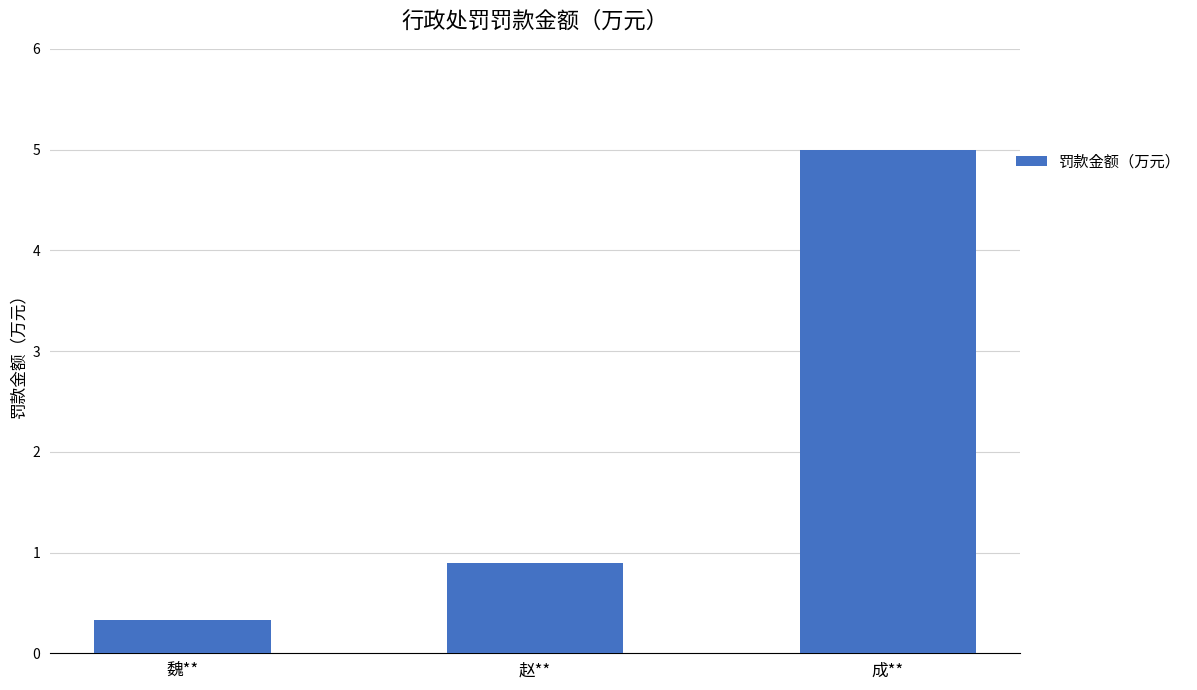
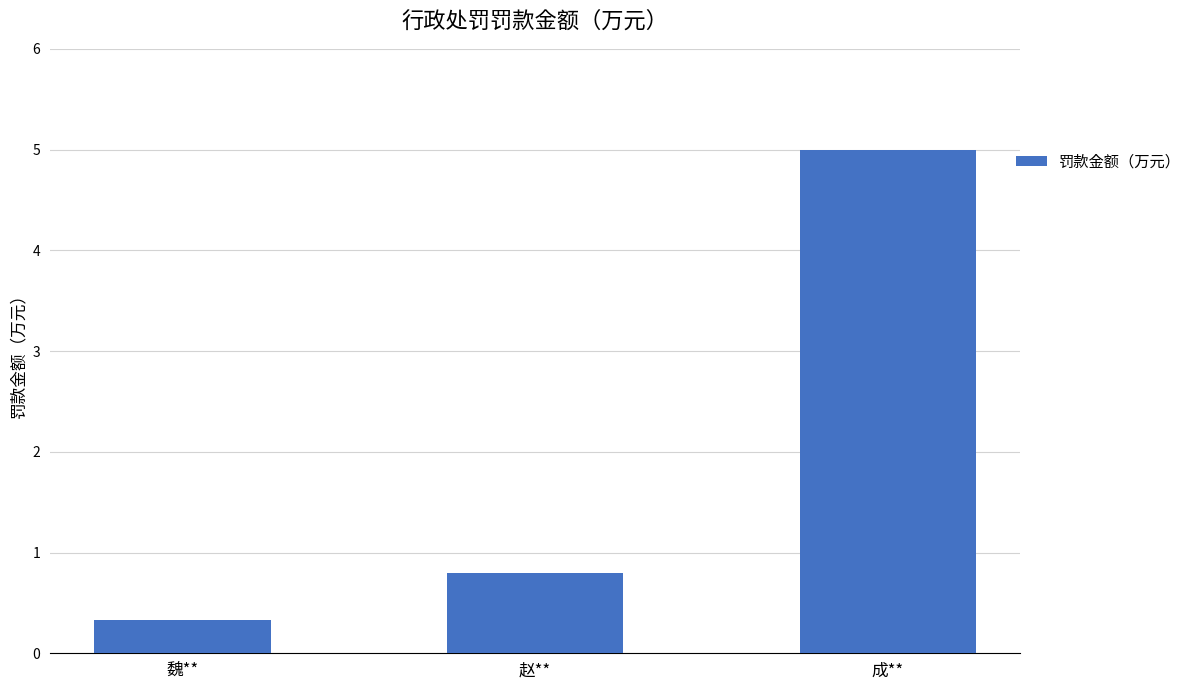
赵**: 0.9 -> 0.8
